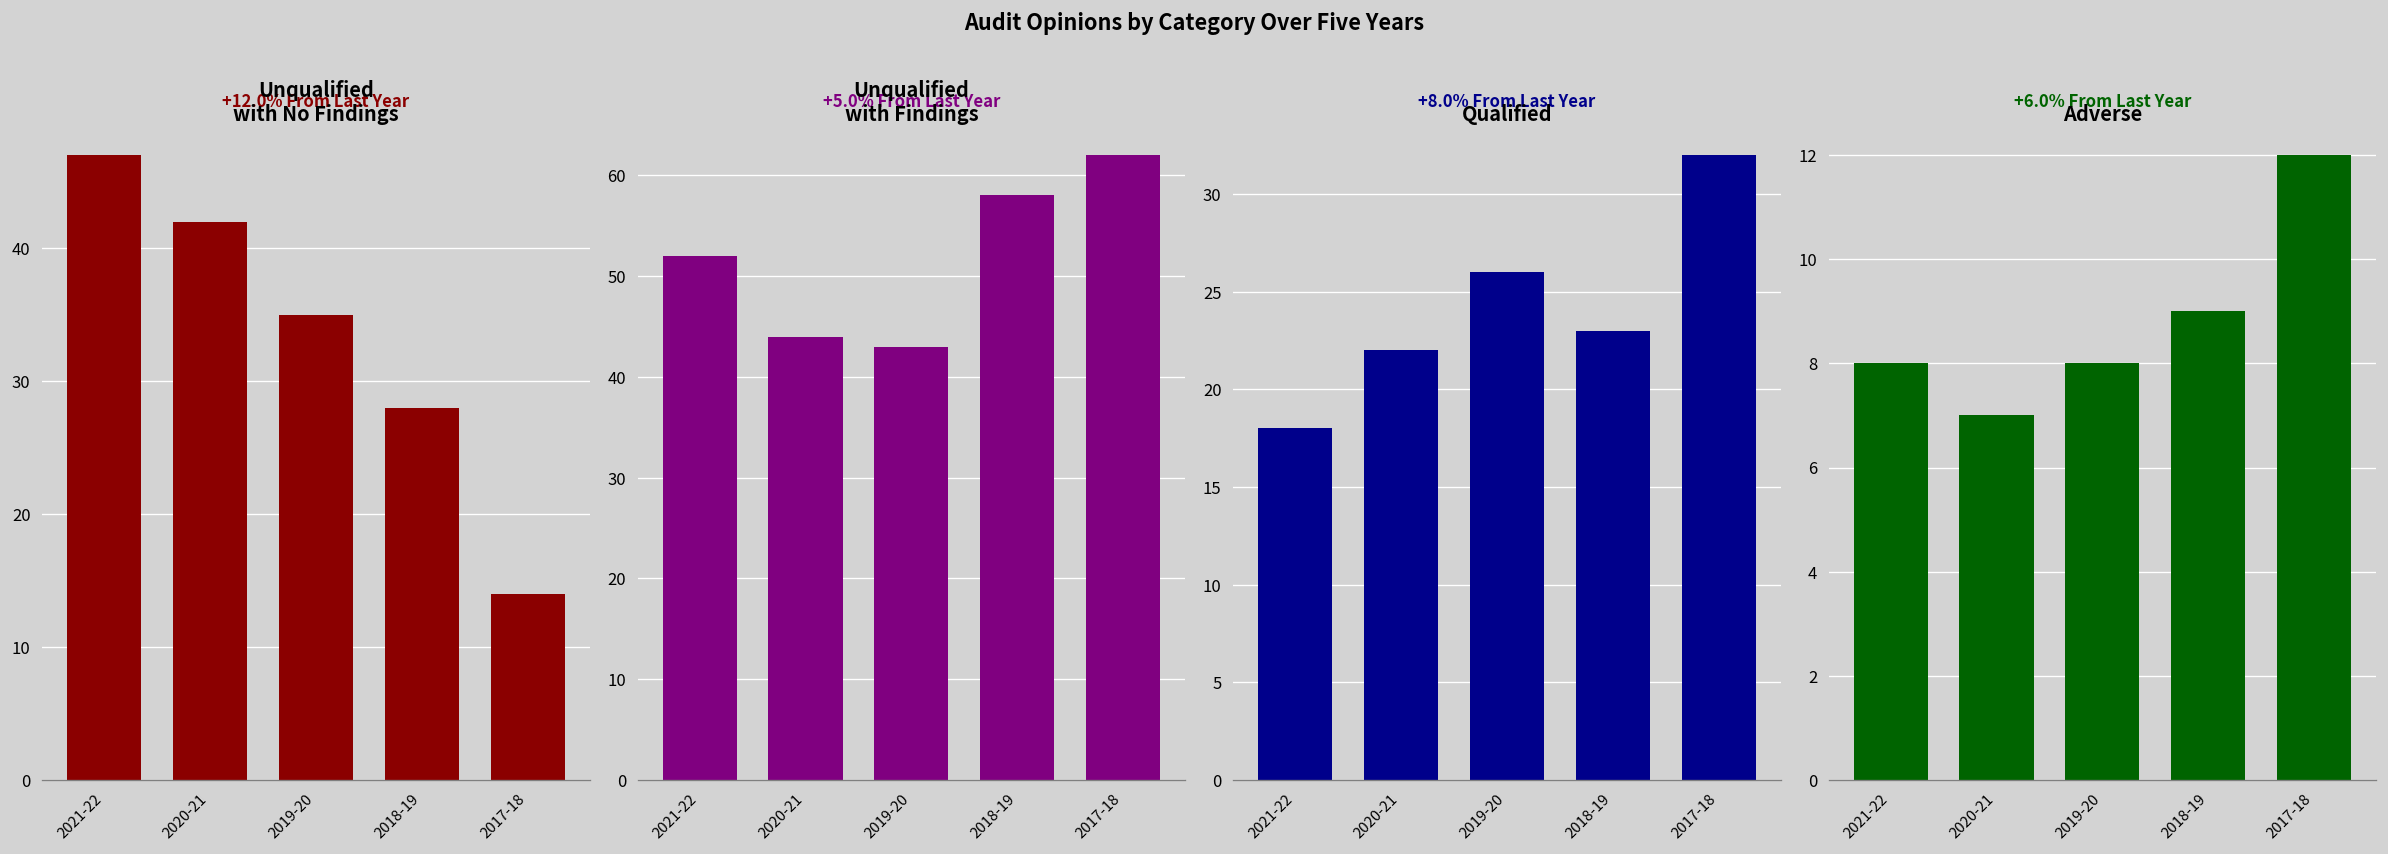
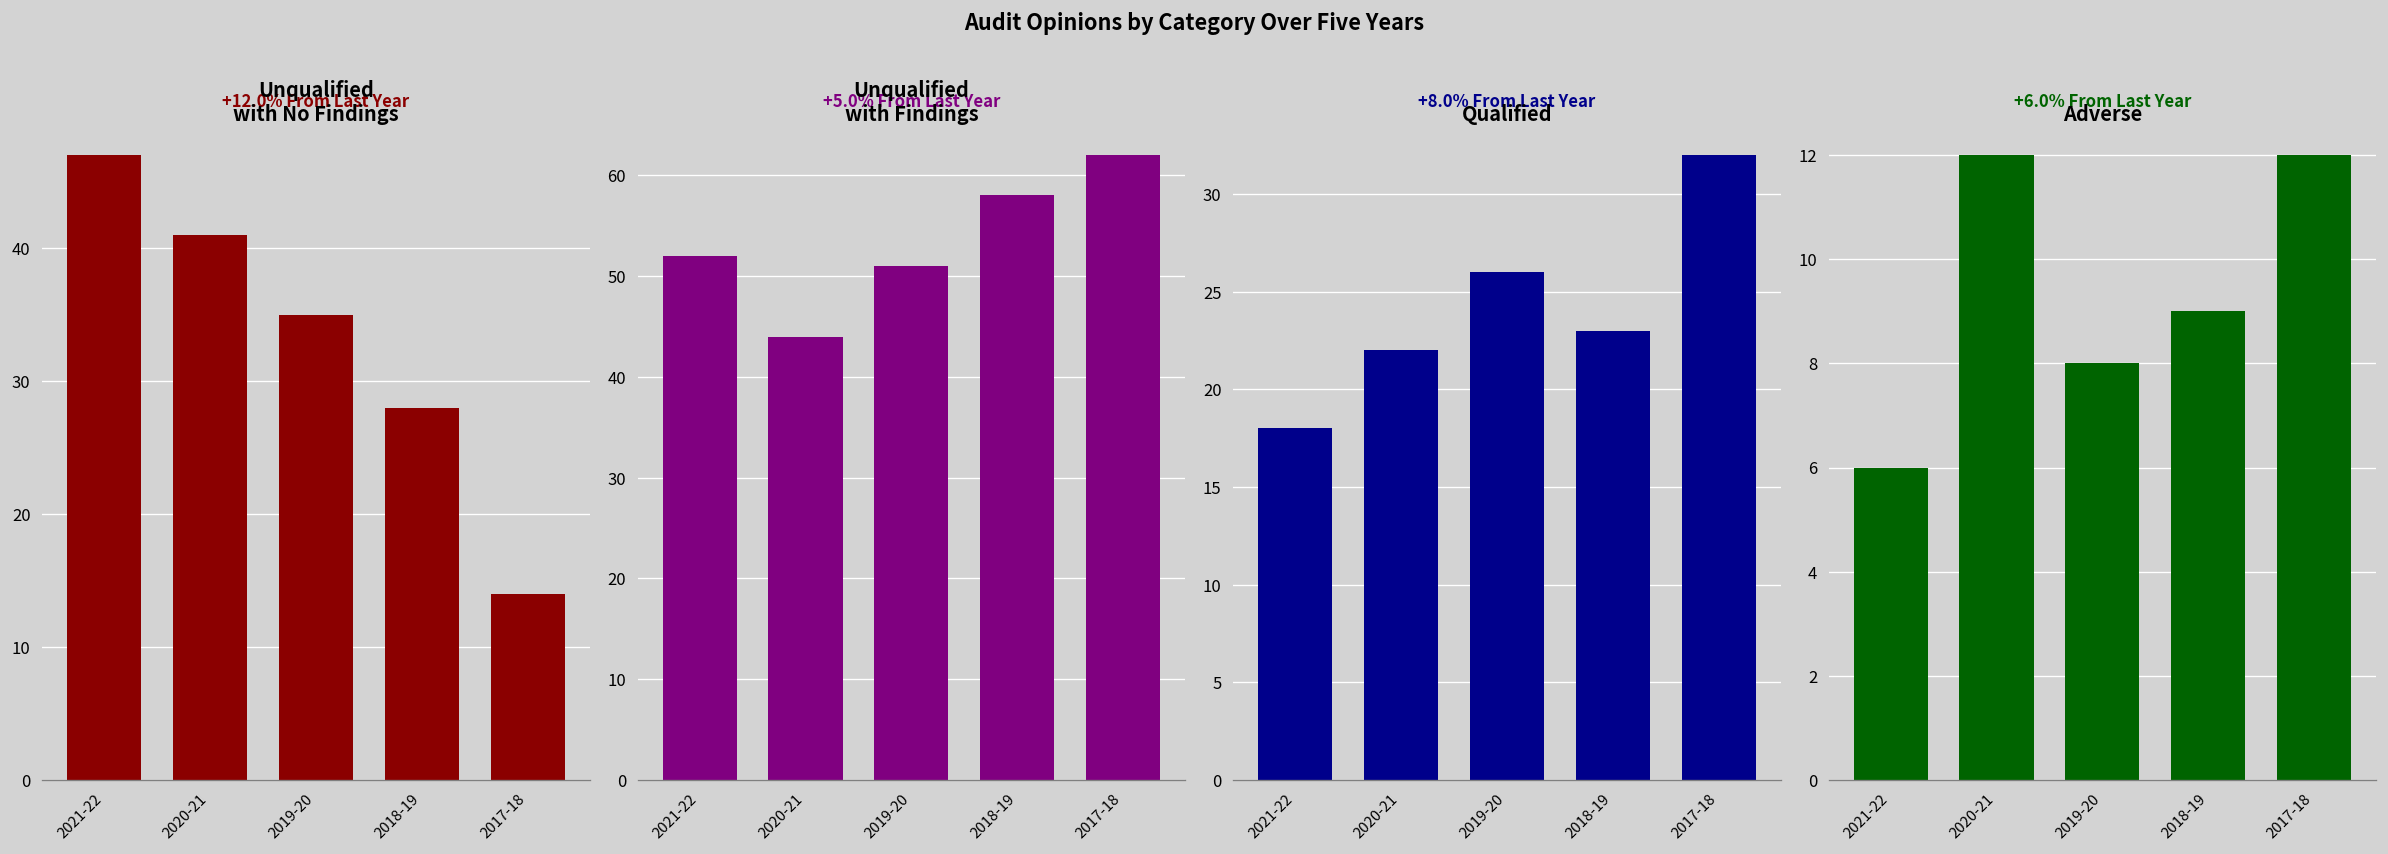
Unqualified with No Findings, 2020-21: 42 -> 41
Unqualified with Findings, 2019-20: 43 -> 51
Adverse, 2021-22: 8 -> 6
Adverse, 2020-21: 7 -> 12
